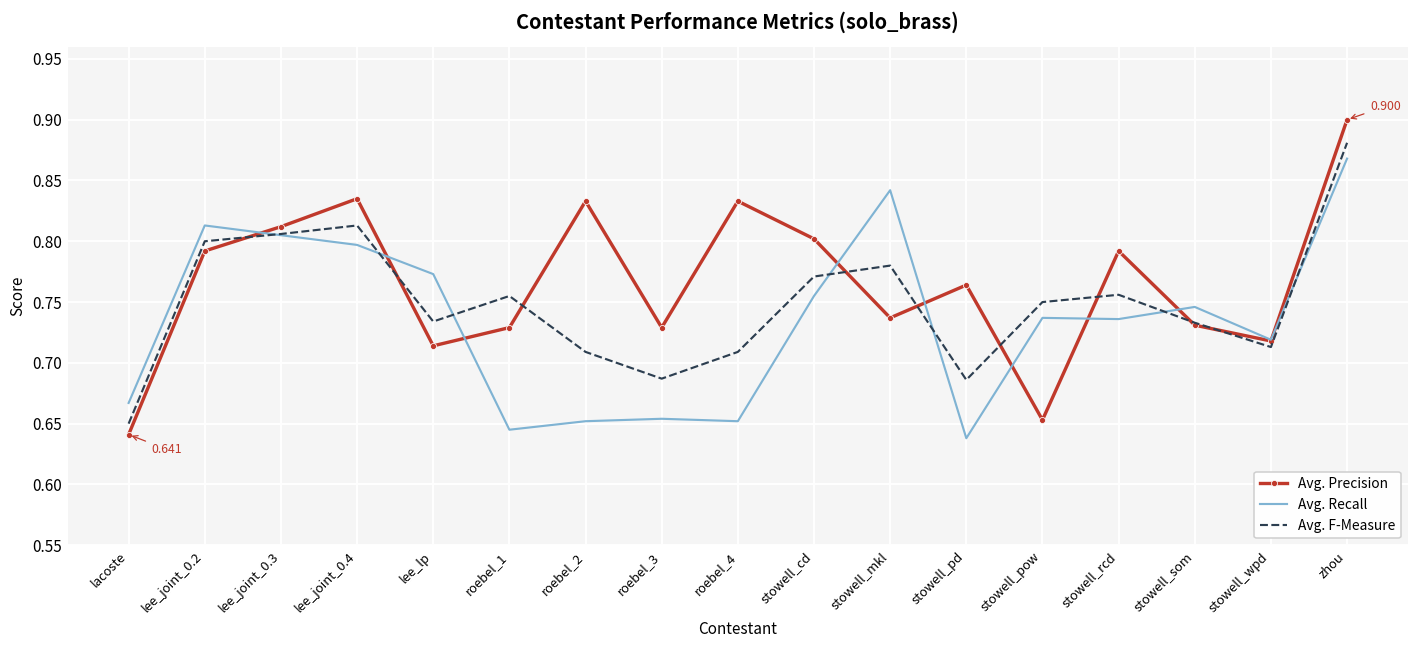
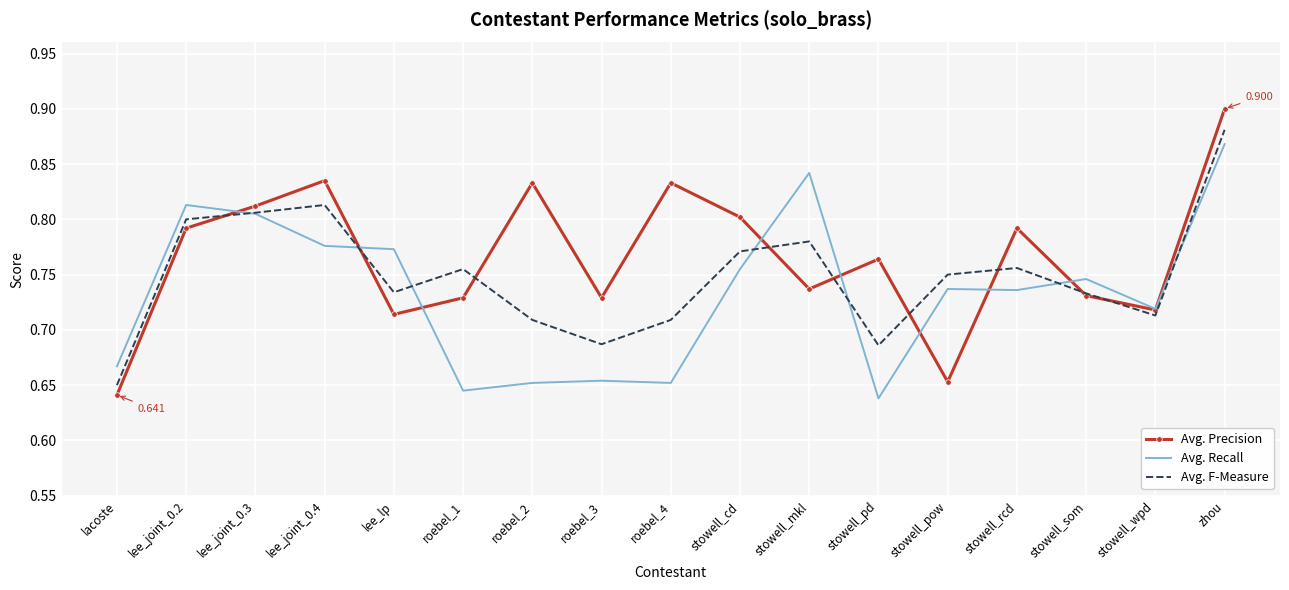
Avg. Recall, lee_joint_0.4: 0.797 -> 0.776
